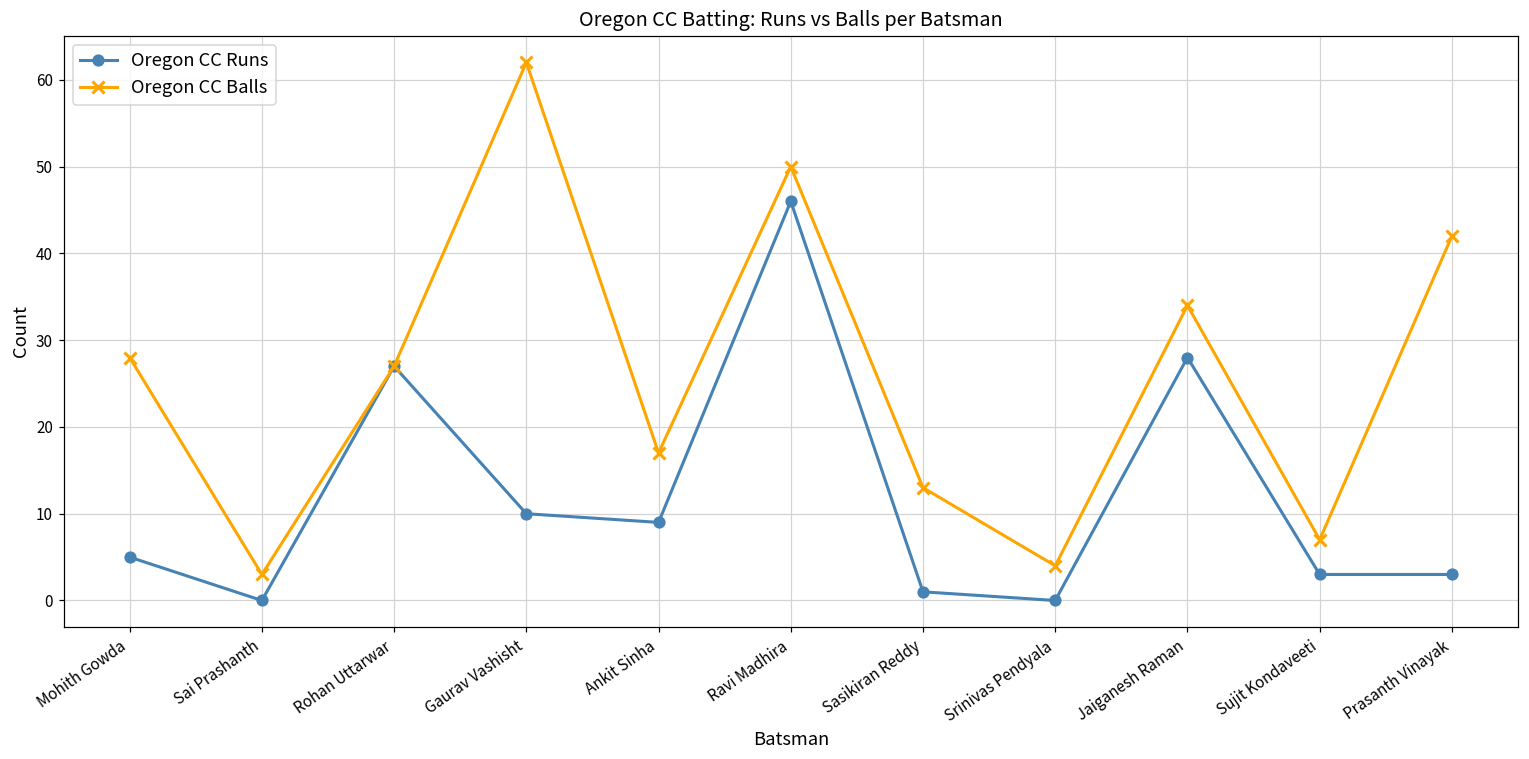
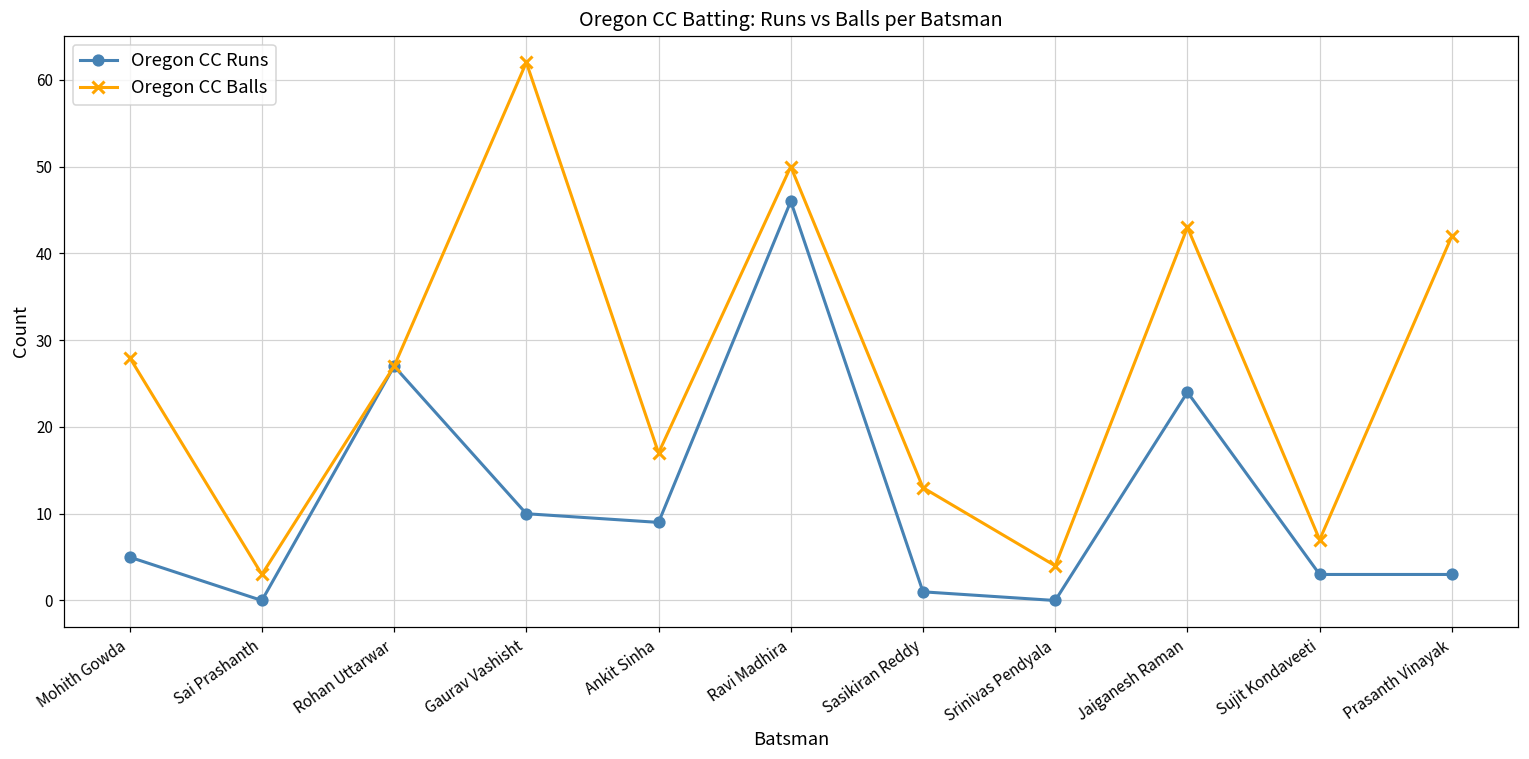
Oregon CC Runs, Jaiganesh Raman: 28 -> 24
Oregon CC Balls, Jaiganesh Raman: 34 -> 43
